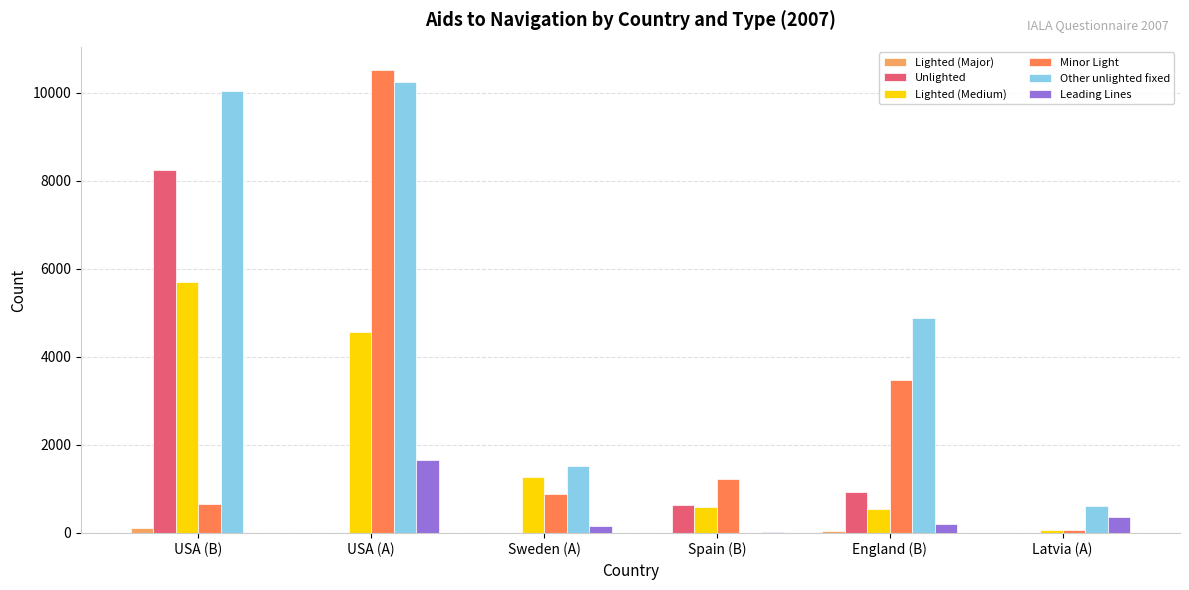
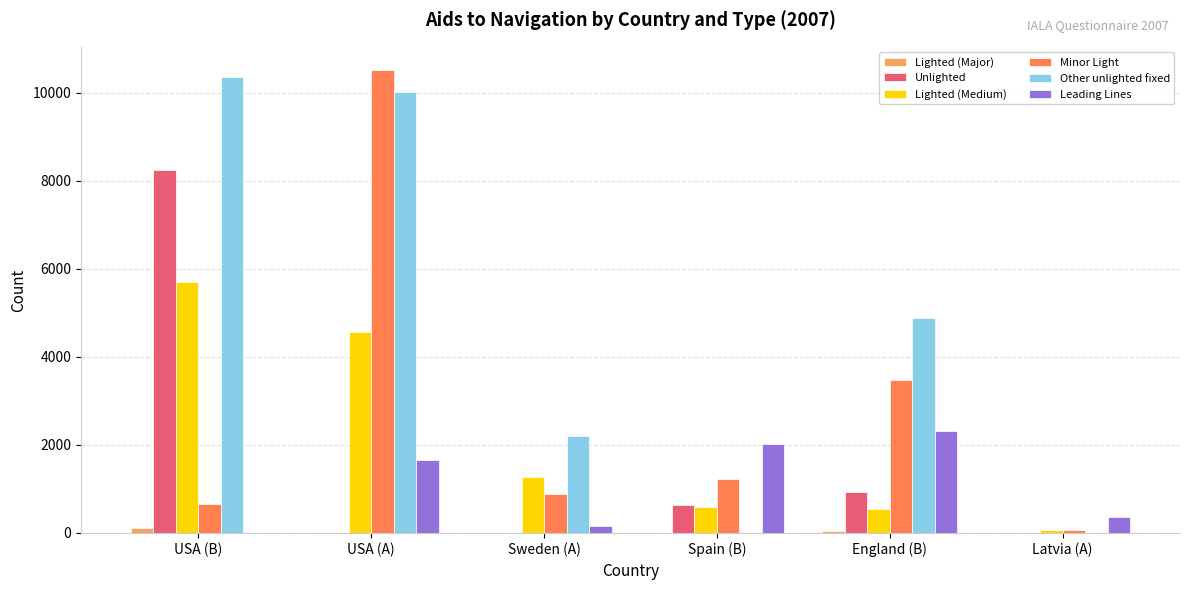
Other unlighted fixed, USA (B): 10000 -> 10400
Other unlighted fixed, USA (A): 10200 -> 10000
Other unlighted fixed, Sweden (A): 1500 -> 2200
Leading Lines, Spain (B): 0 -> 2000
Leading Lines, England (B): 200 -> 2300
Other unlighted fixed, Latvia (A): 600 -> 0
